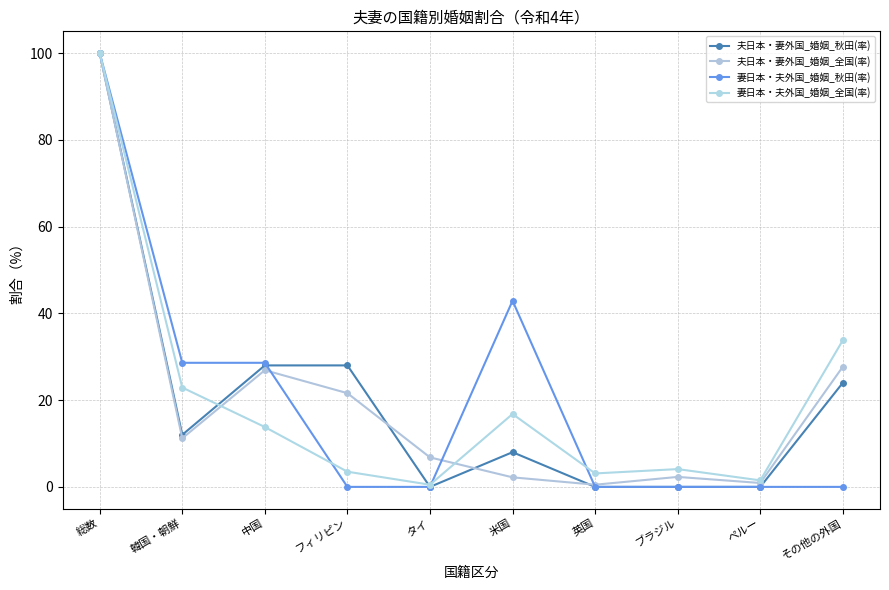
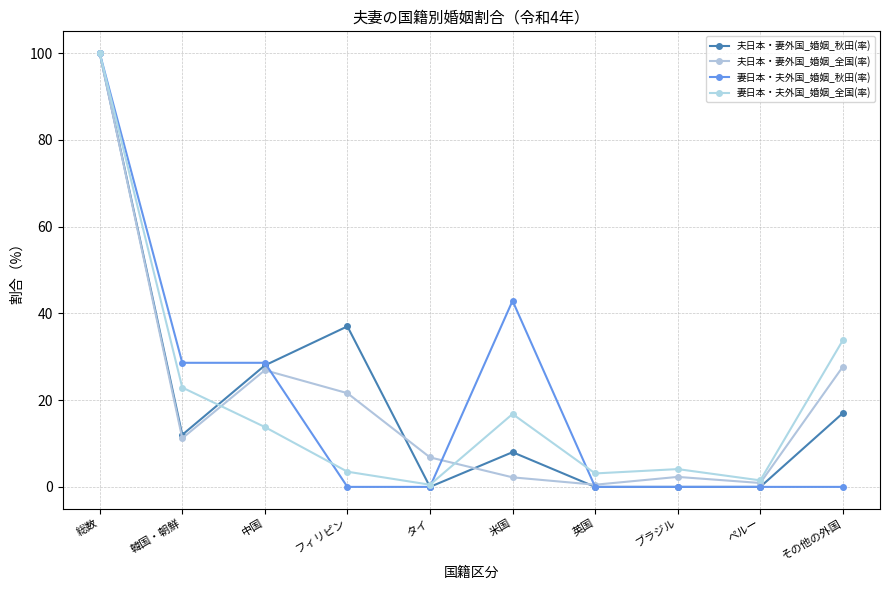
夫日本・妻外国_婚姻_秋田(率), フィリピン: 28 -> 37
夫日本・妻外国_婚姻_秋田(率), その他の外国: 24 -> 17
